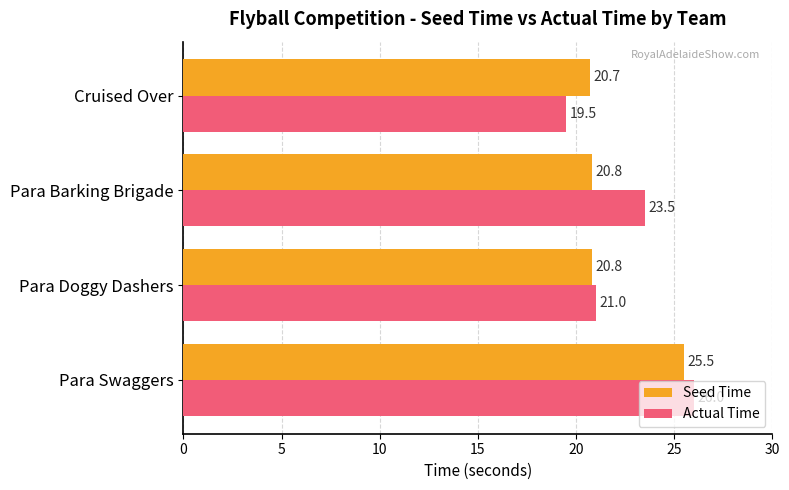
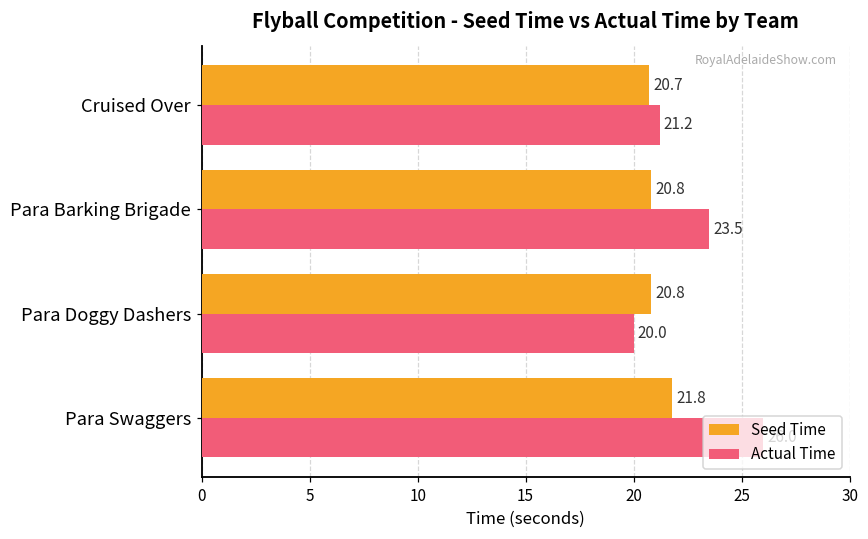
Actual Time, Cruised Over: 19.5 -> 21.2
Actual Time, Para Doggy Dashers: 21.0 -> 20.0
Seed Time, Para Swaggers: 25.5 -> 21.8
